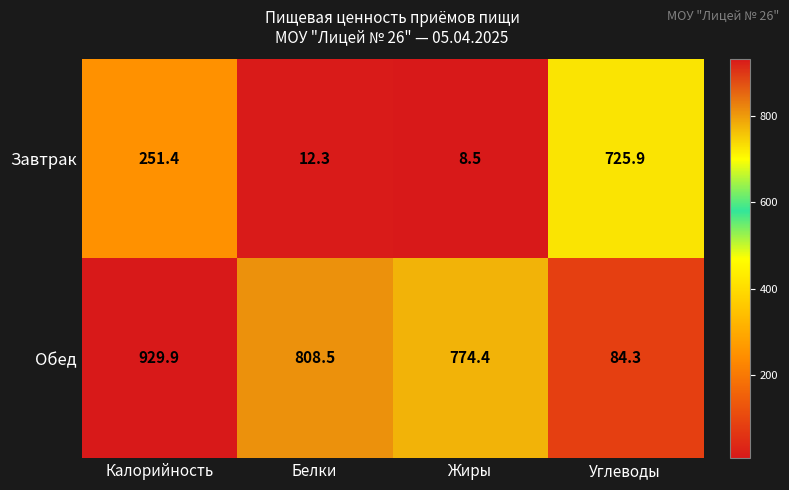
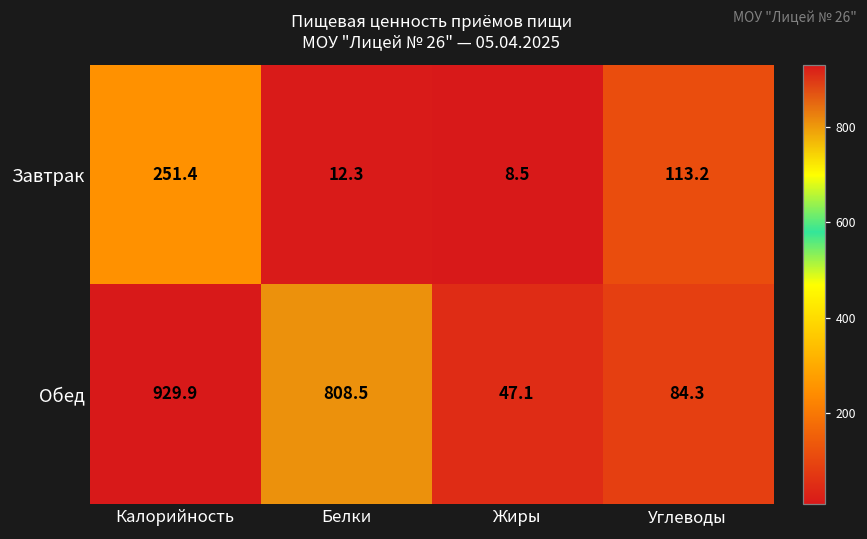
Завтрак, Углеводы: 725.9 -> 113.2
Обед, Жиры: 774.4 -> 47.1
